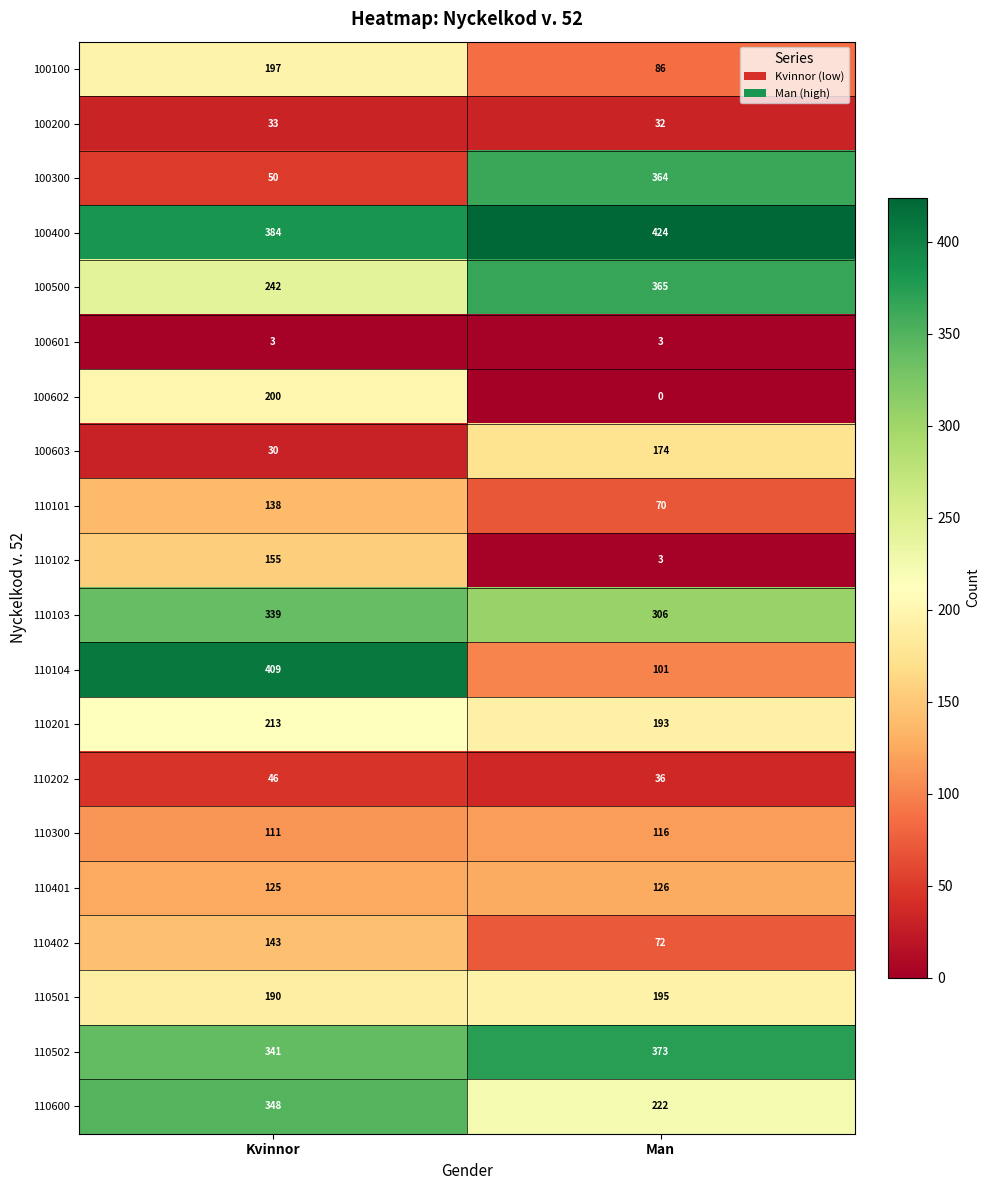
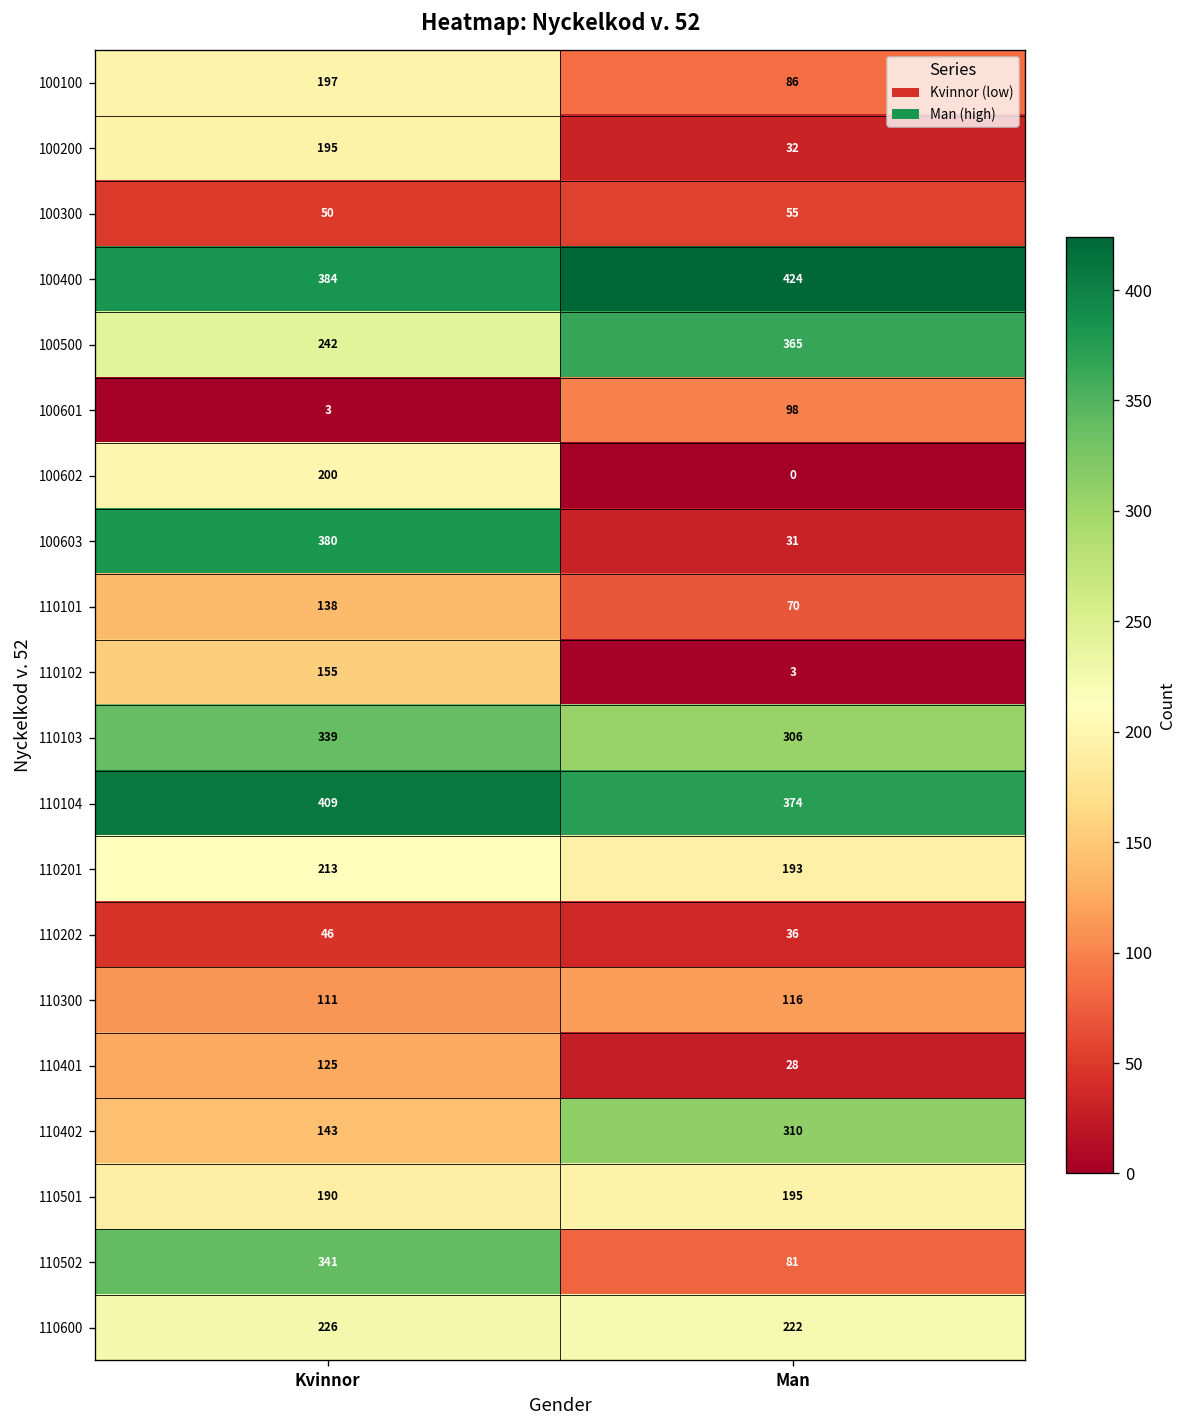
100200, Kvinnor: 33 -> 195
100300, Man: 364 -> 55
100601, Man: 3 -> 98
100603, Kvinnor: 30 -> 380
100603, Man: 174 -> 31
110104, Man: 101 -> 374
110401, Man: 126 -> 28
110402, Man: 72 -> 310
110502, Man: 373 -> 81
110600, Kvinnor: 348 -> 226
